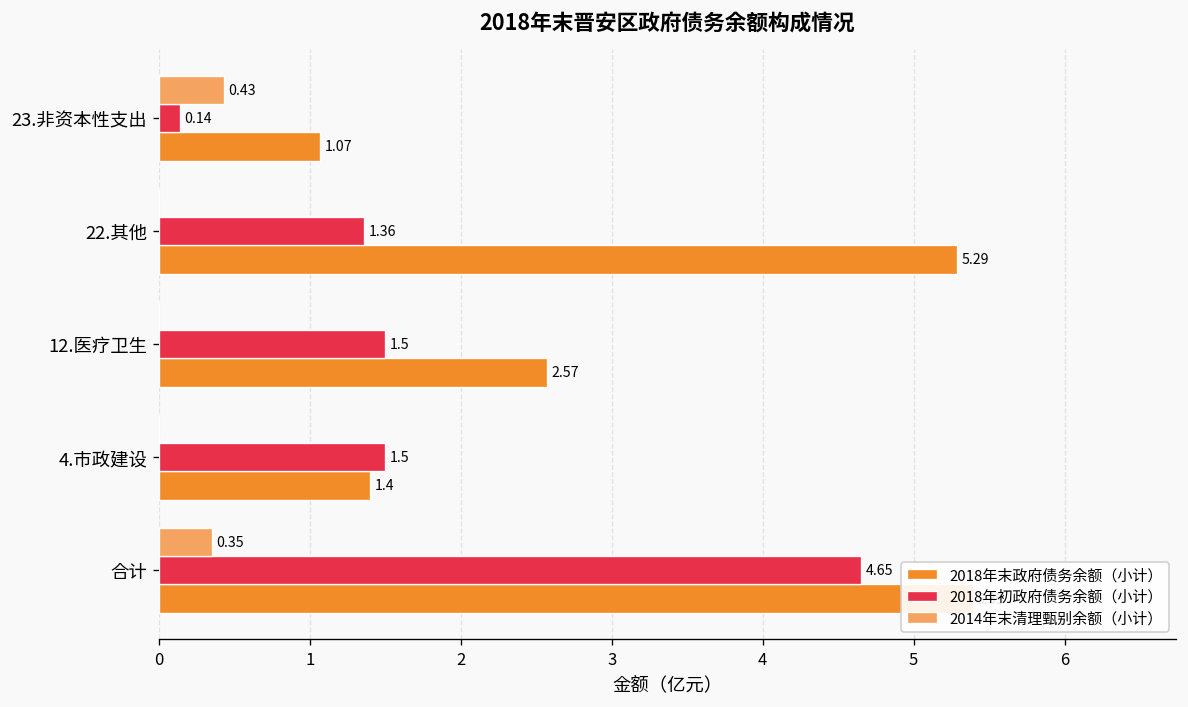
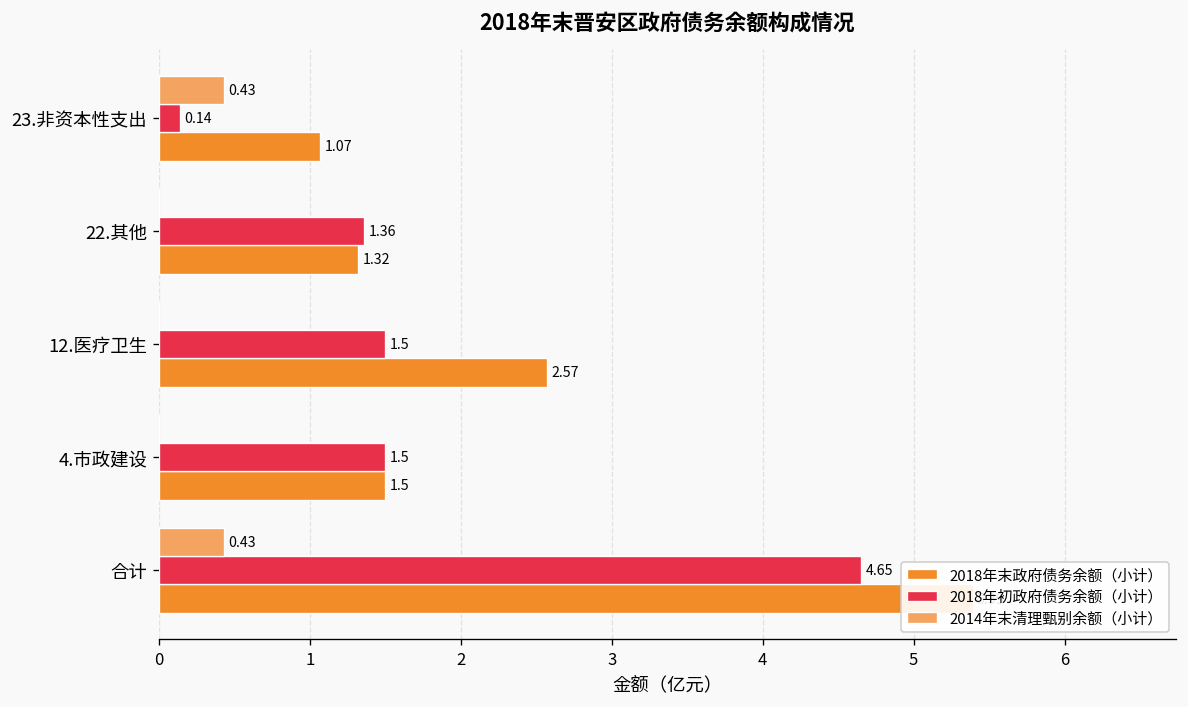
2018年末政府债务余额（小计）, 22.其他: 5.29 -> 1.32
2018年末政府债务余额（小计）, 4.市政建设: 1.4 -> 1.5
2014年末清理甄别余额（小计）, 合计: 0.35 -> 0.43
